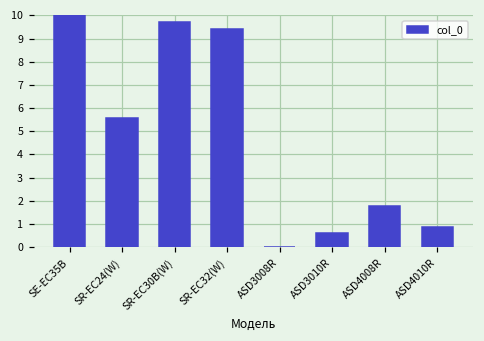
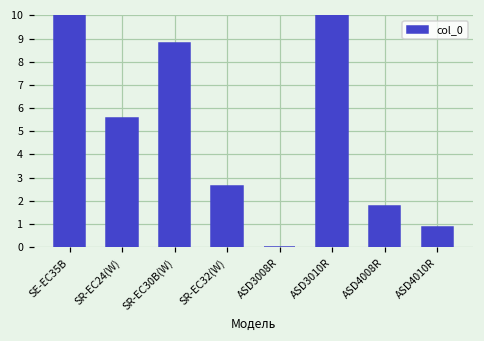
SR-EC30B(W): 9.7 -> 8.8
SR-EC32(W): 9.4 -> 2.6
ASD3010R: 0.6 -> 10.0
